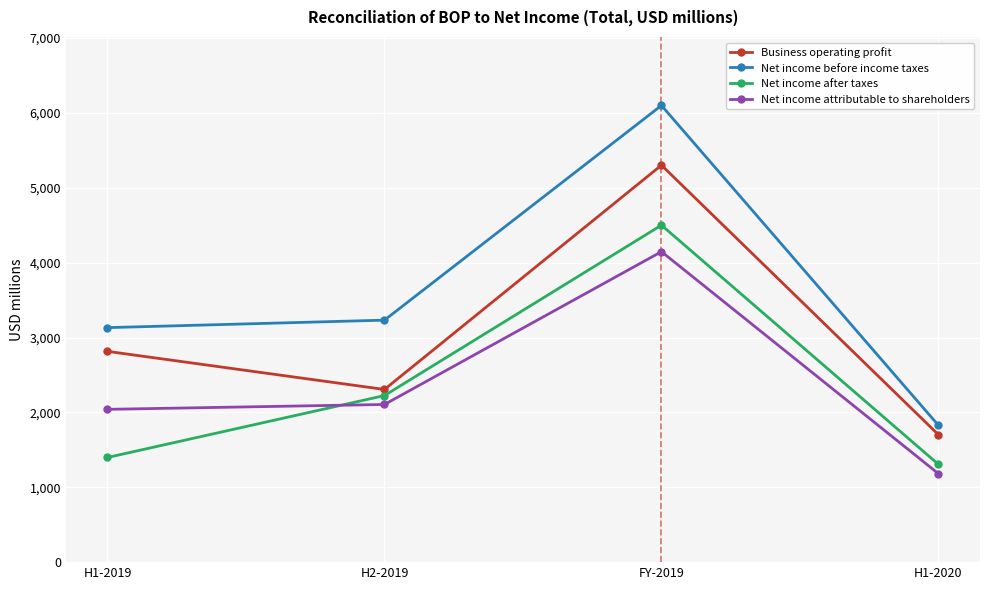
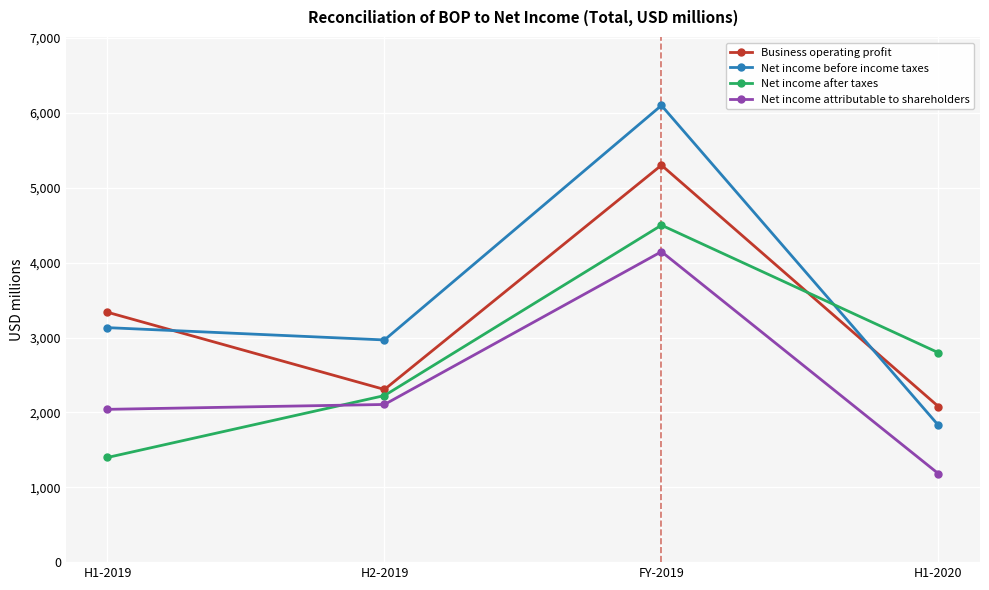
Business operating profit, H1-2019: 2,800 -> 3,300
Net income before income taxes, H2-2019: 3,200 -> 3,000
Business operating profit, H1-2020: 1,700 -> 2,100
Net income after taxes, H1-2020: 1,300 -> 2,800
